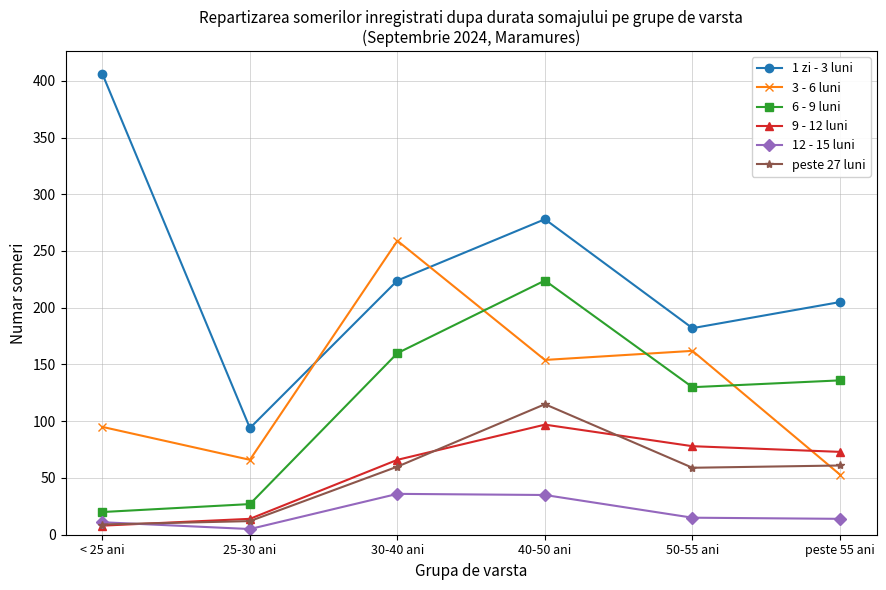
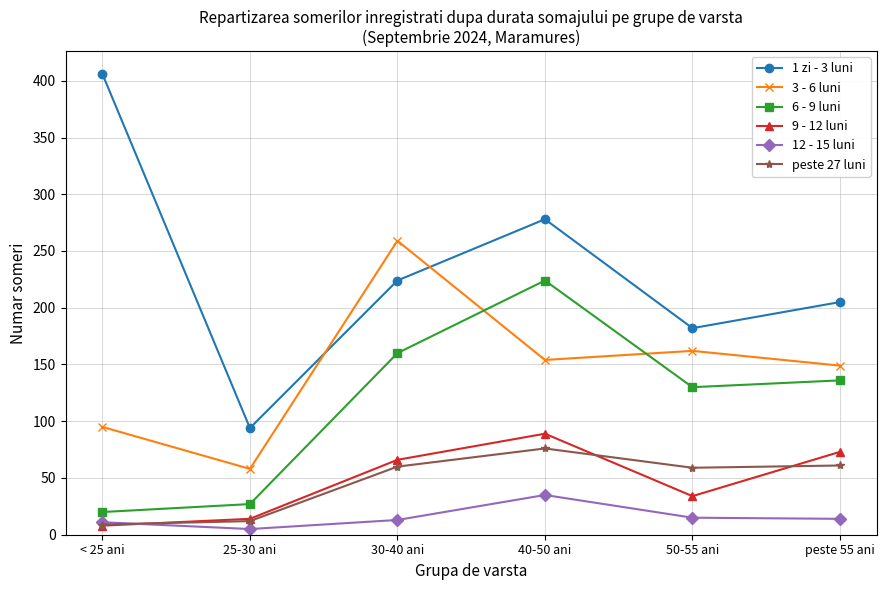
3 - 6 luni, 25-30 ani: 66 -> 58
12 - 15 luni, 30-40 ani: 36 -> 13
9 - 12 luni, 40-50 ani: 97 -> 89
peste 27 luni, 40-50 ani: 115 -> 76
9 - 12 luni, 50-55 ani: 78 -> 34
3 - 6 luni, peste 55 ani: 53 -> 149
